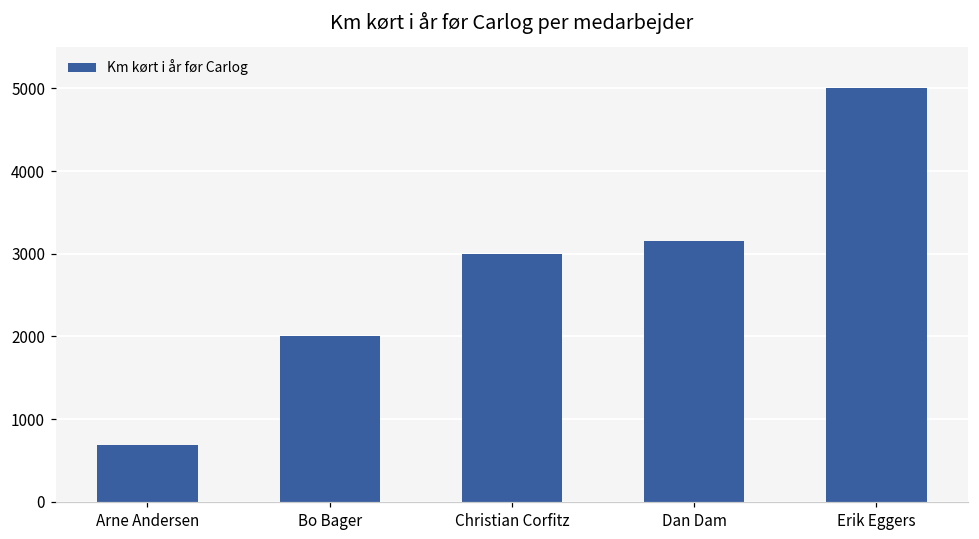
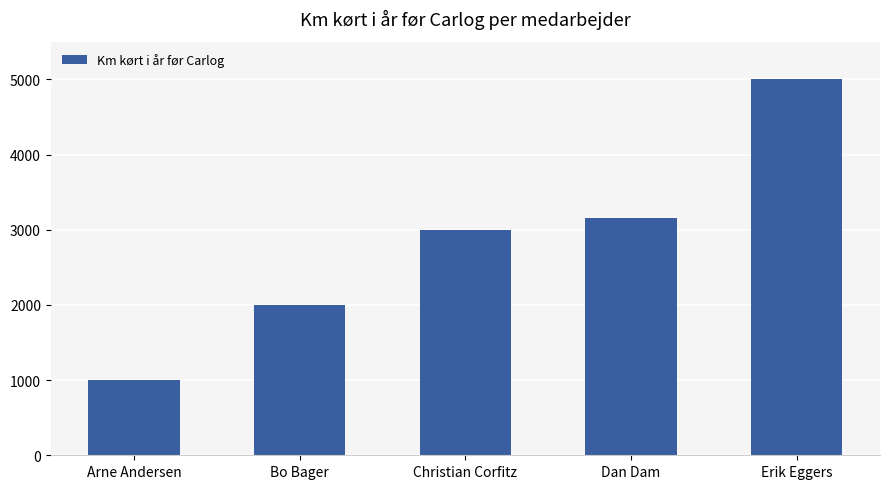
Arne Andersen: 700 -> 1000
